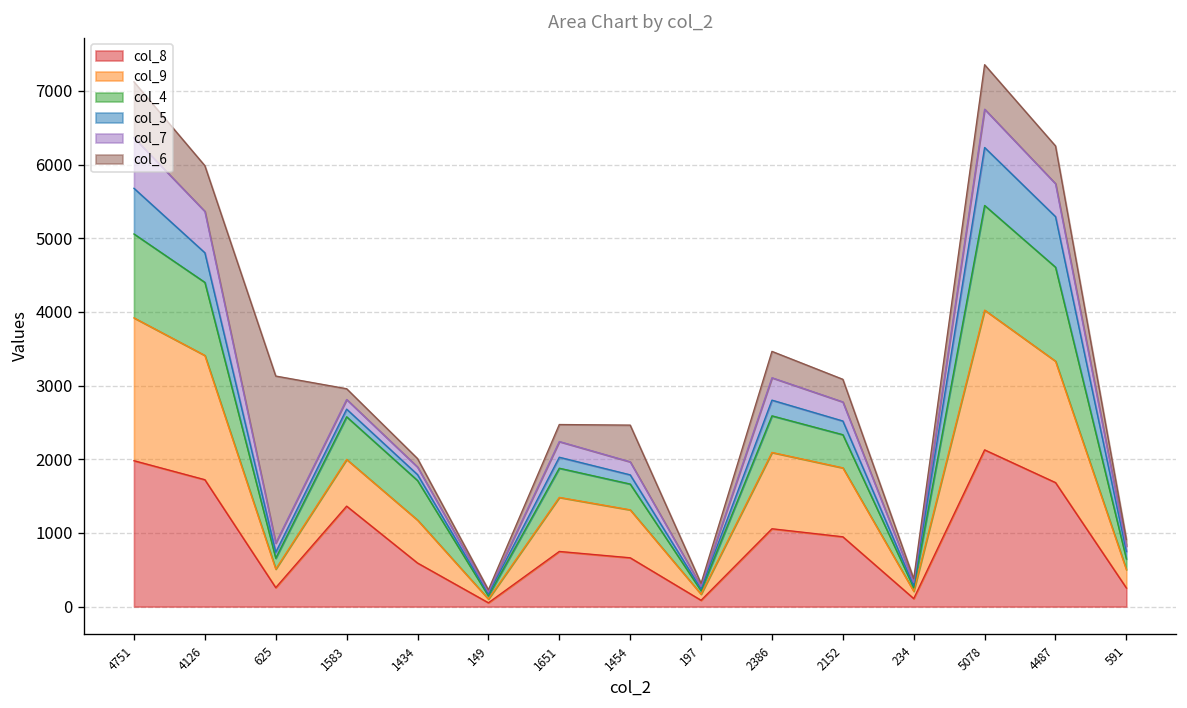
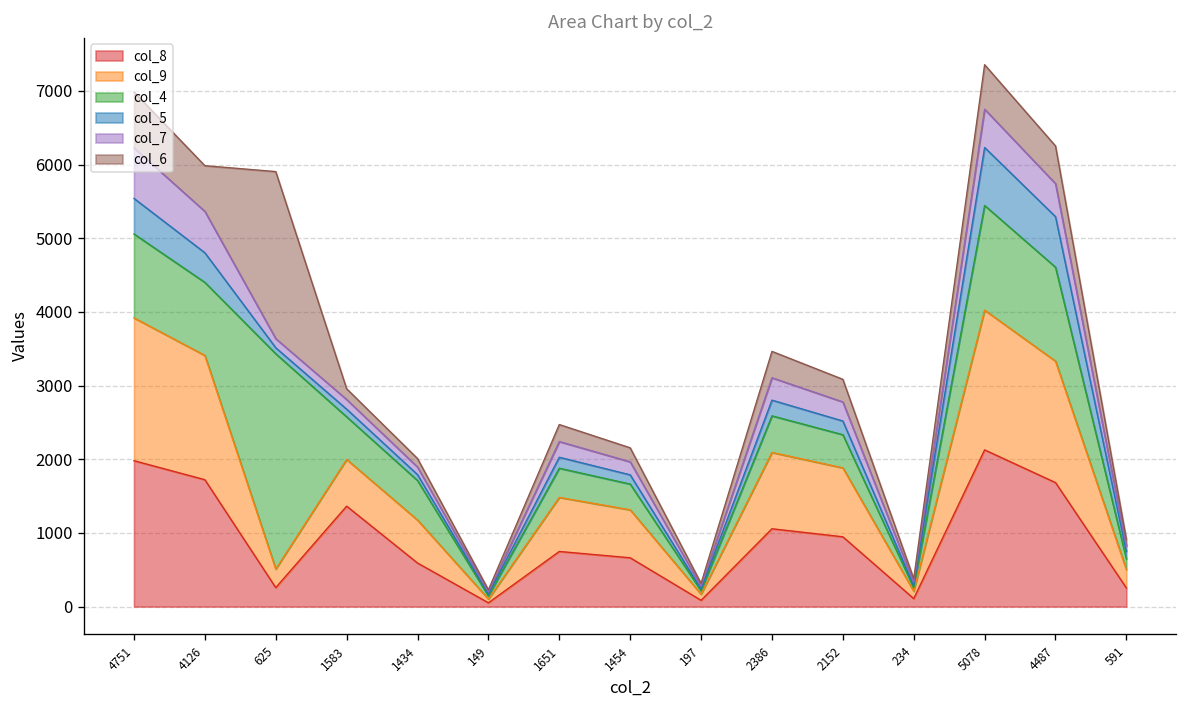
col_5, 4751: 600 -> 500
col_4, 625: 100 -> 2900
col_6, 1454: 500 -> 200
